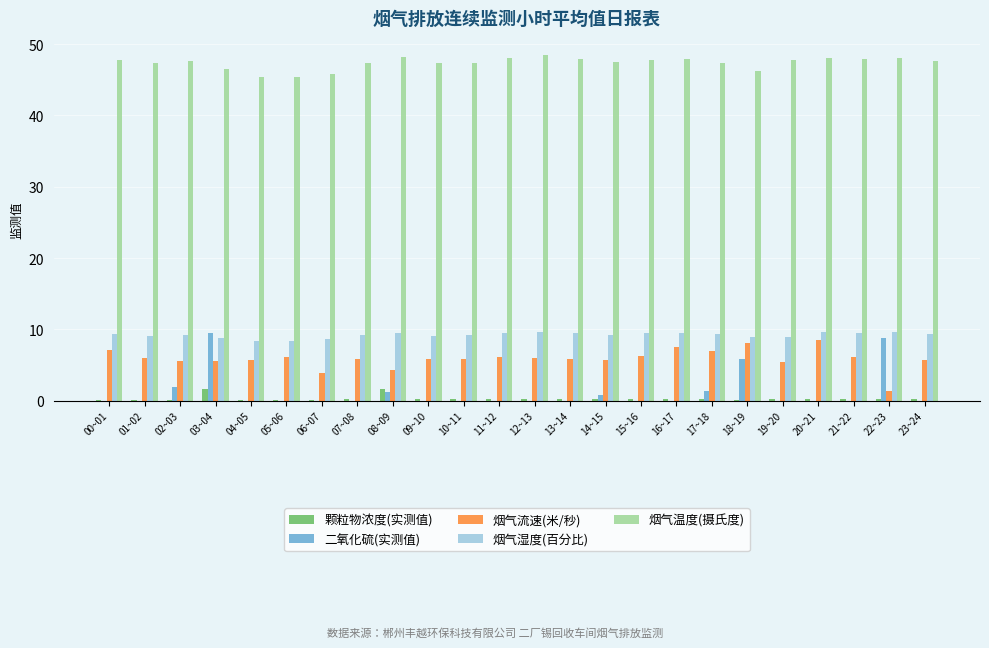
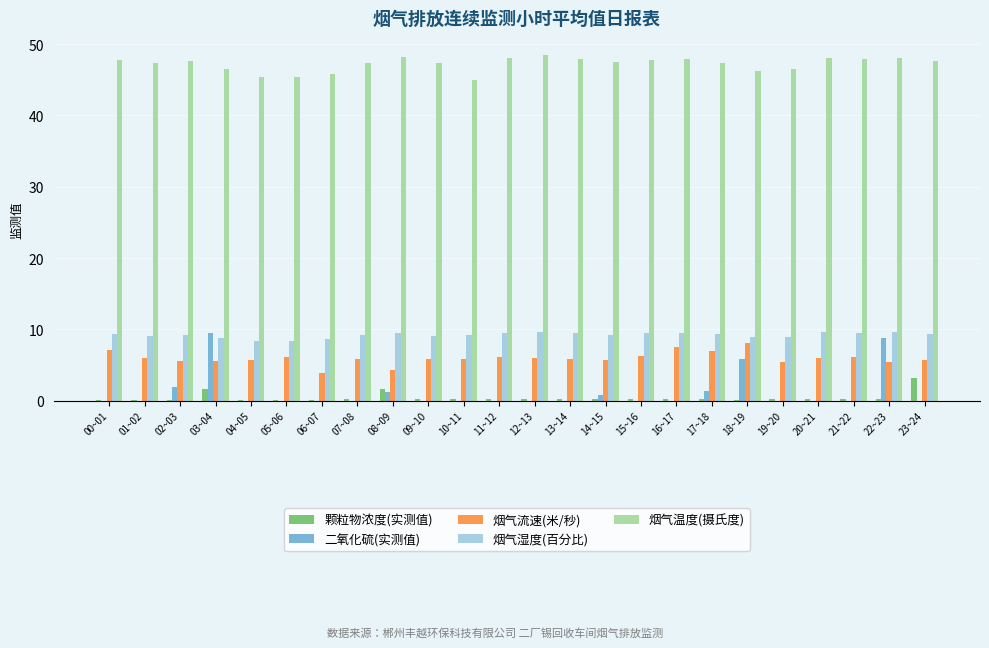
烟气温度(摄氏度), 10~11: 47 -> 45
烟气温度(摄氏度), 19~20: 48 -> 47
烟气流速(米/秒), 20~21: 9 -> 6
烟气流速(米/秒), 22~23: 1 -> 5
颗粒物浓度(实测值), 23~24: 0 -> 3
